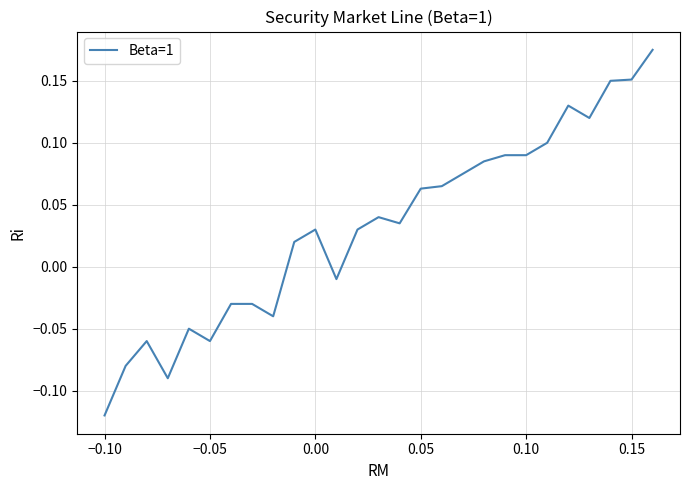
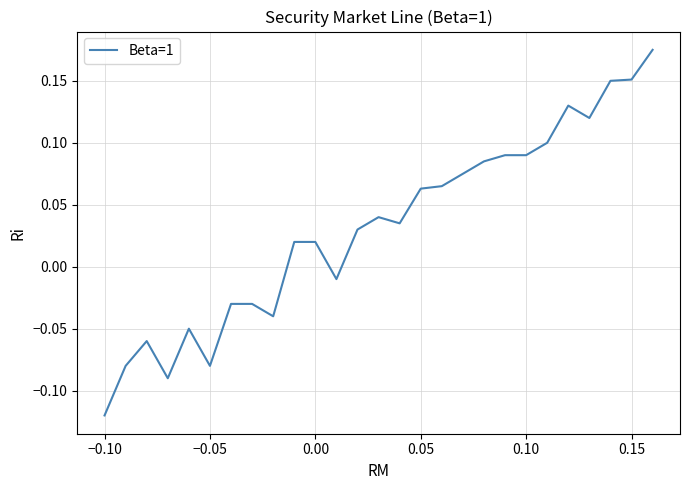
−0.05: -0.06 -> -0.08
0.00: 0.03 -> 0.02
